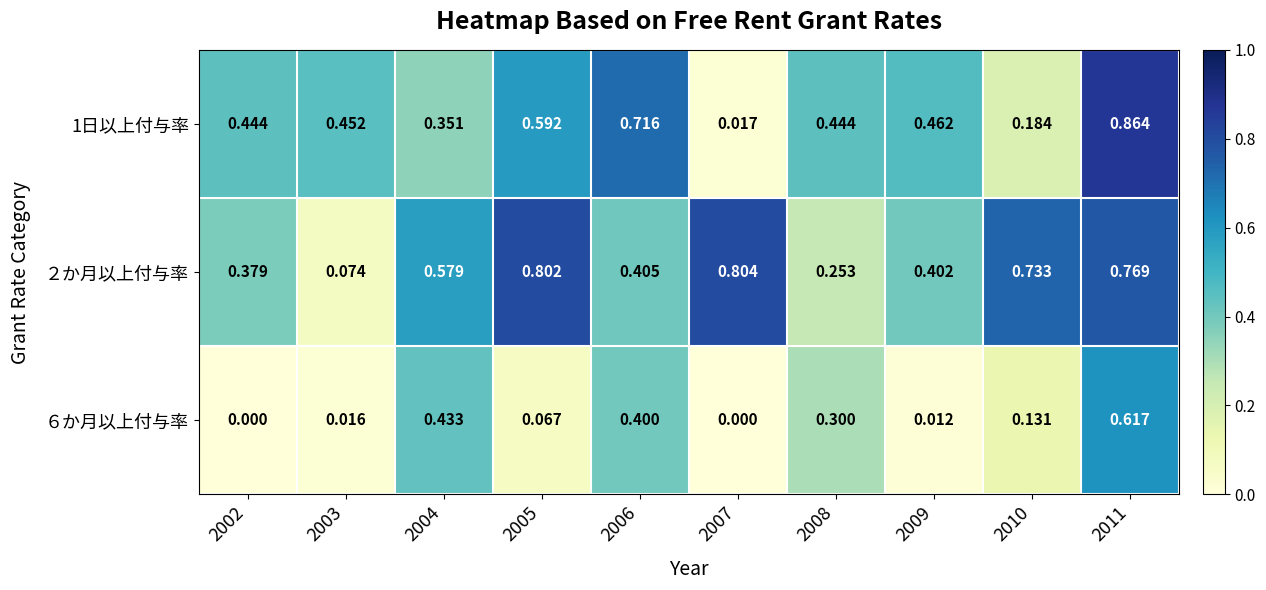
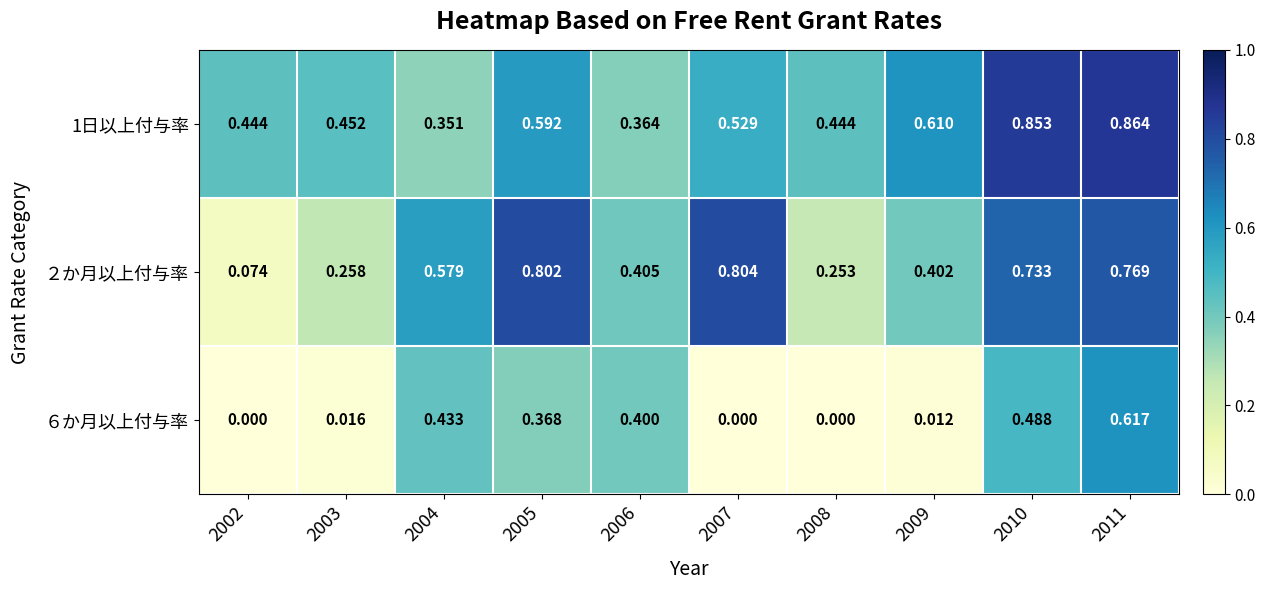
1日以上付与率, 2006: 0.716 -> 0.364
1日以上付与率, 2007: 0.017 -> 0.529
1日以上付与率, 2009: 0.462 -> 0.610
1日以上付与率, 2010: 0.184 -> 0.853
２か月以上付与率, 2002: 0.379 -> 0.074
２か月以上付与率, 2003: 0.074 -> 0.258
６か月以上付与率, 2005: 0.067 -> 0.368
６か月以上付与率, 2008: 0.300 -> 0.000
６か月以上付与率, 2010: 0.131 -> 0.488
